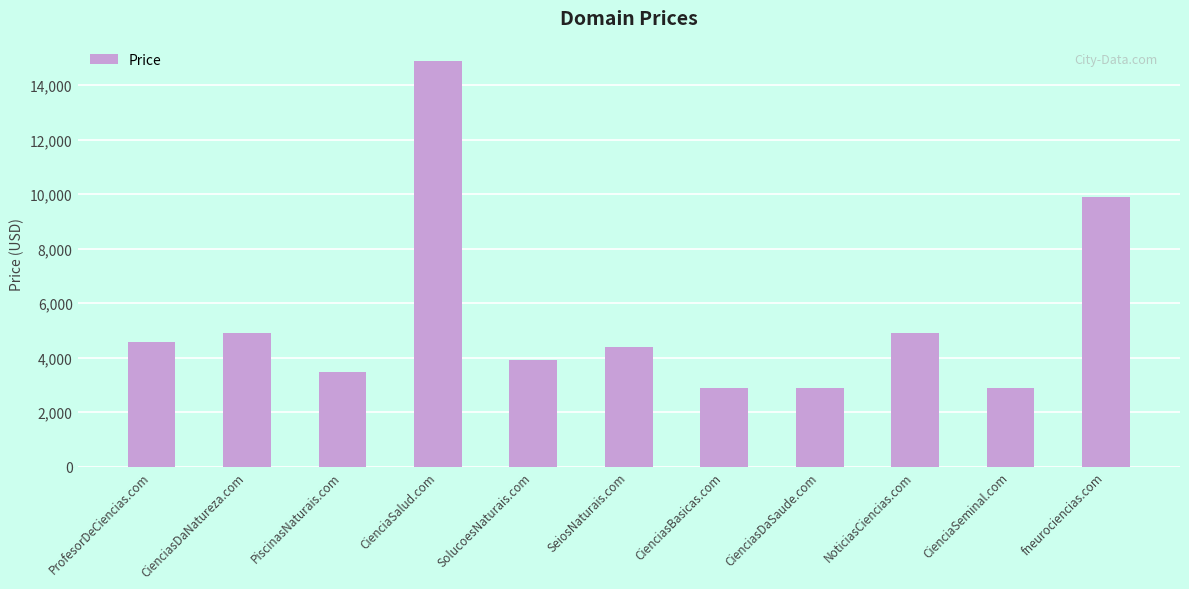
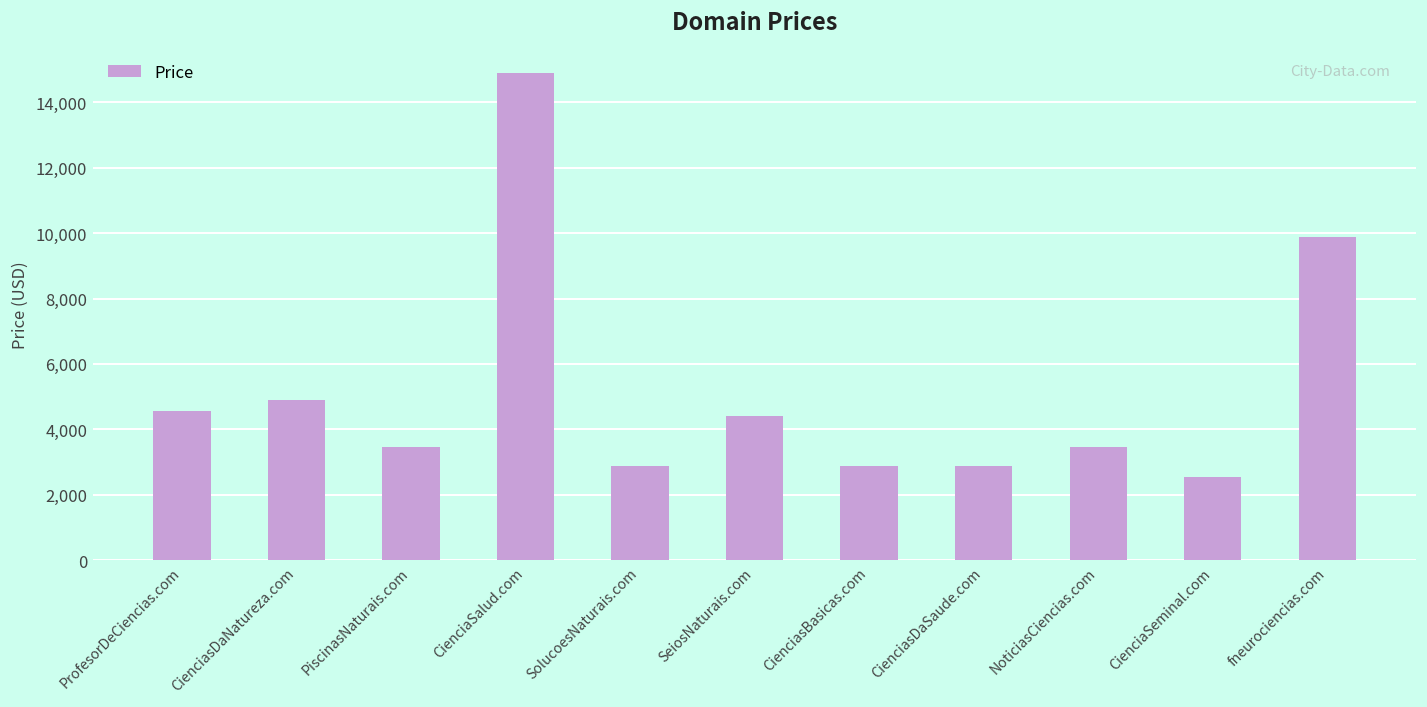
SolucoesNaturais.com: 3,900 -> 2,900
NoticiasCiencias.com: 4,900 -> 3,500
CienciaSeminal.com: 2,900 -> 2,600
